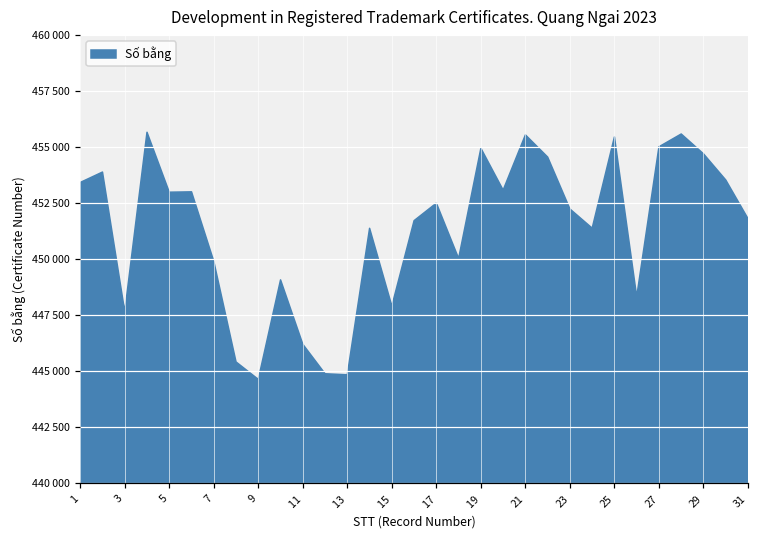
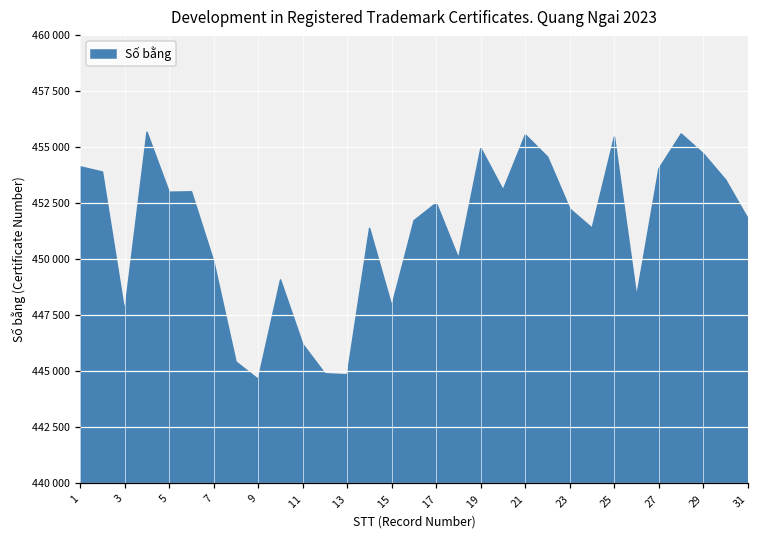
1: 453400 -> 454100
27: 455000 -> 454000
